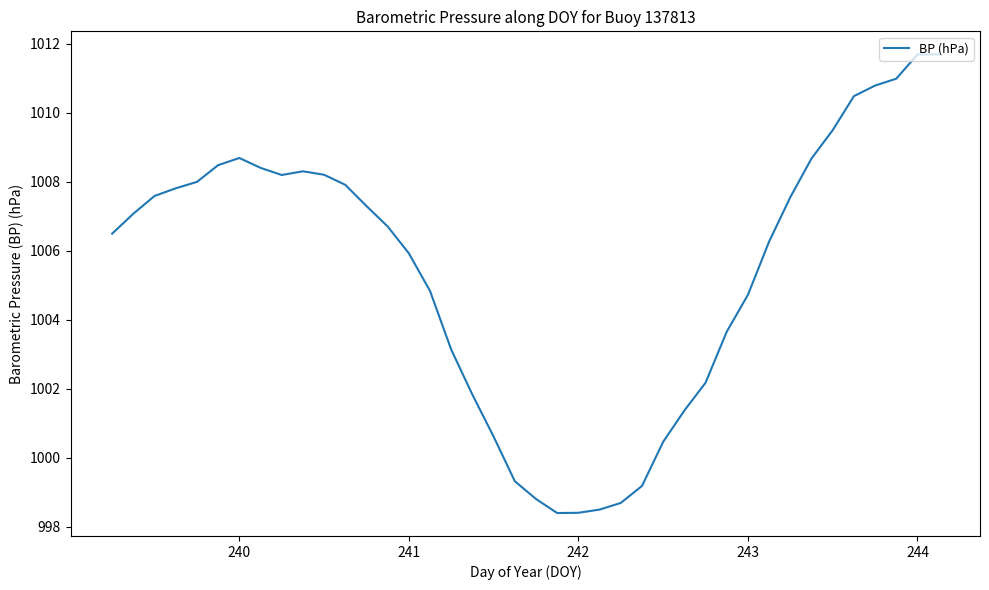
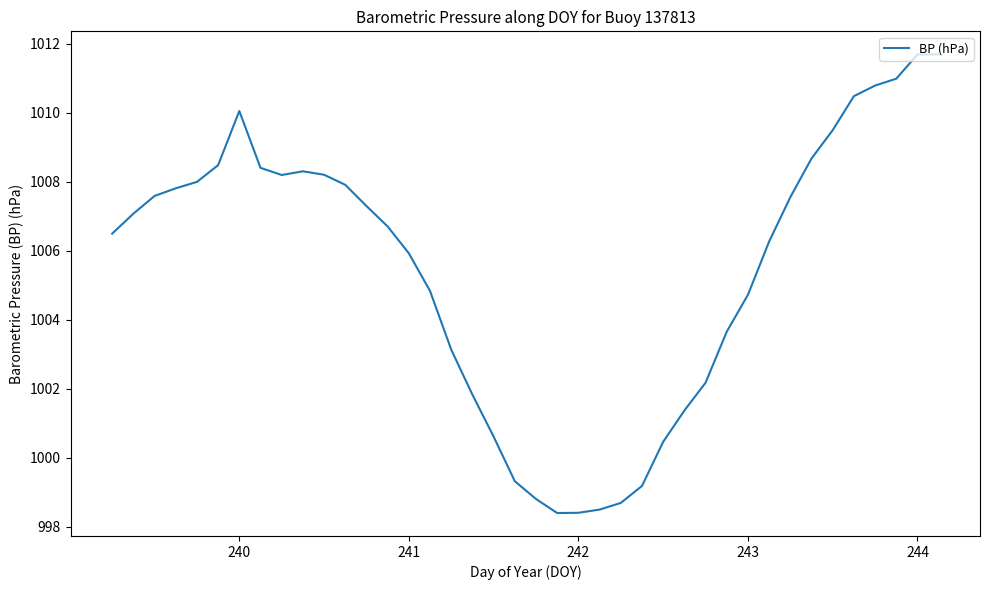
240: 1008.7 -> 1010.1
